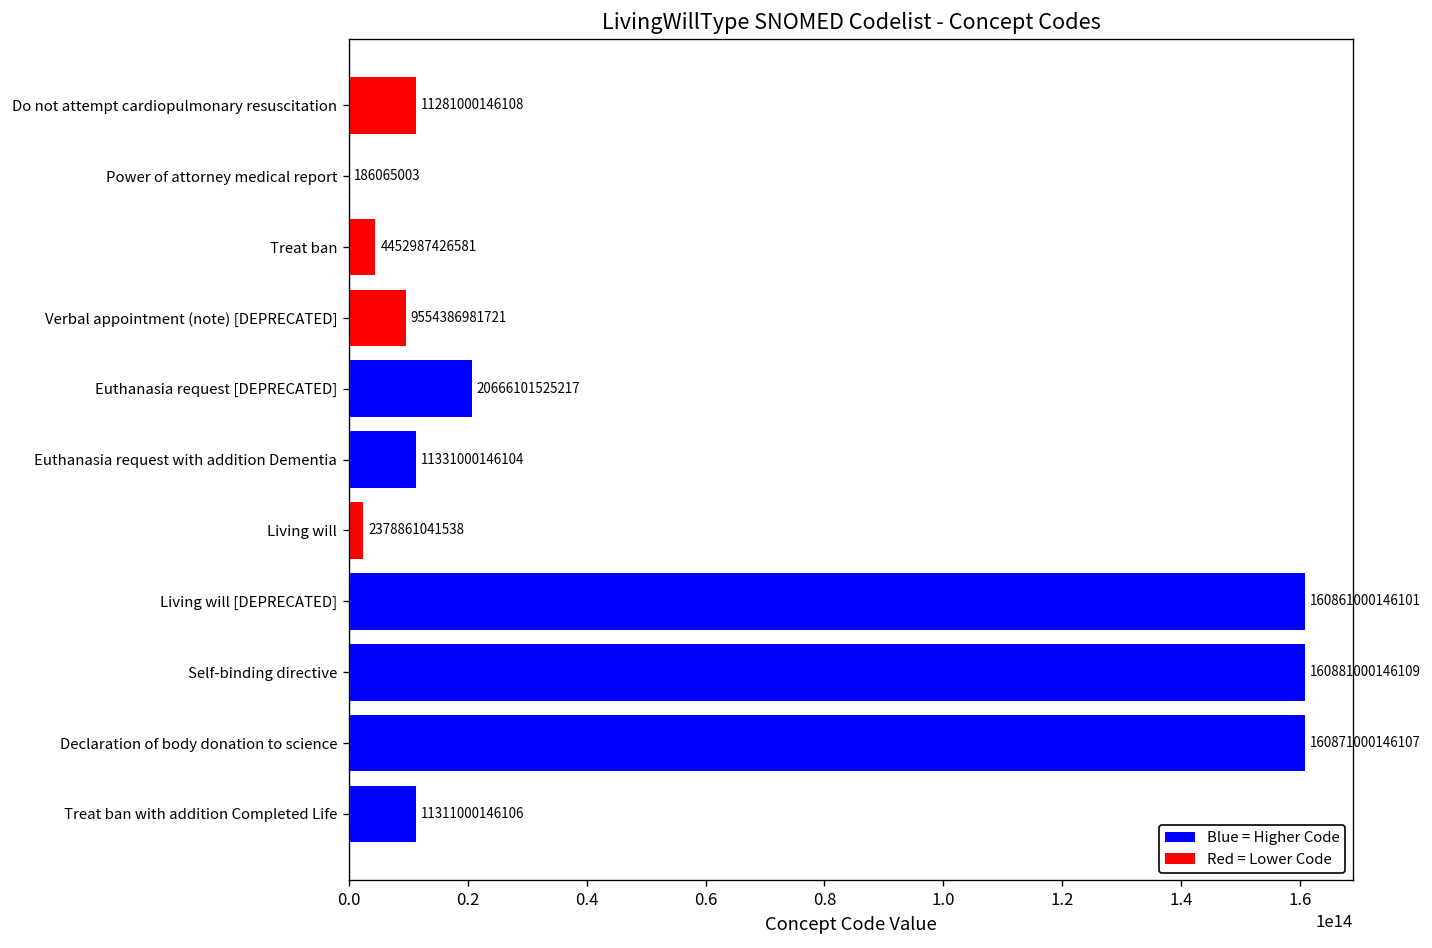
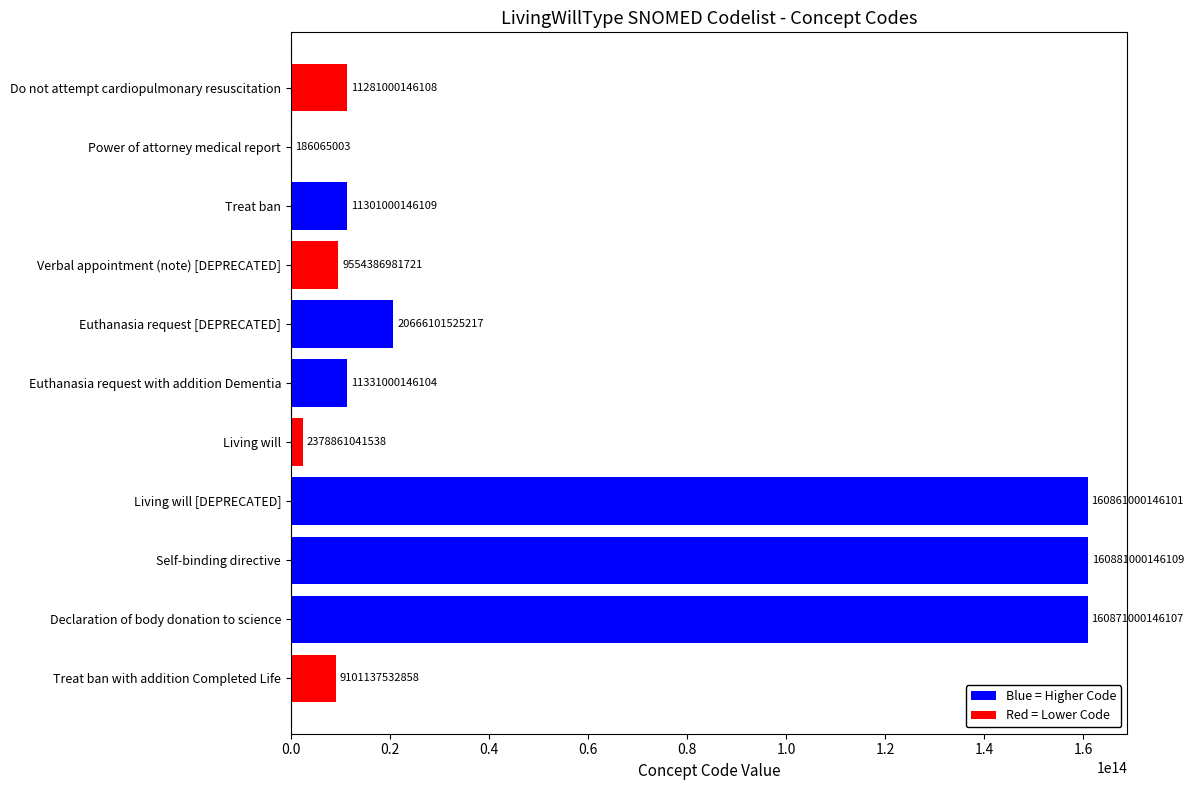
Treat ban: 4452987426581 -> 11301000146109
Treat ban with addition Completed Life: 11311000146106 -> 9101137532858
